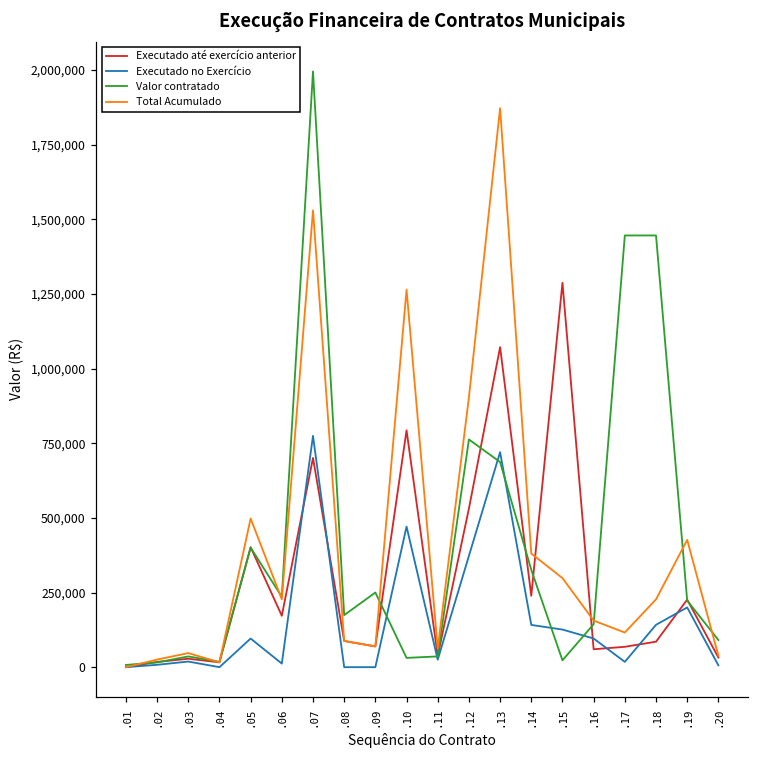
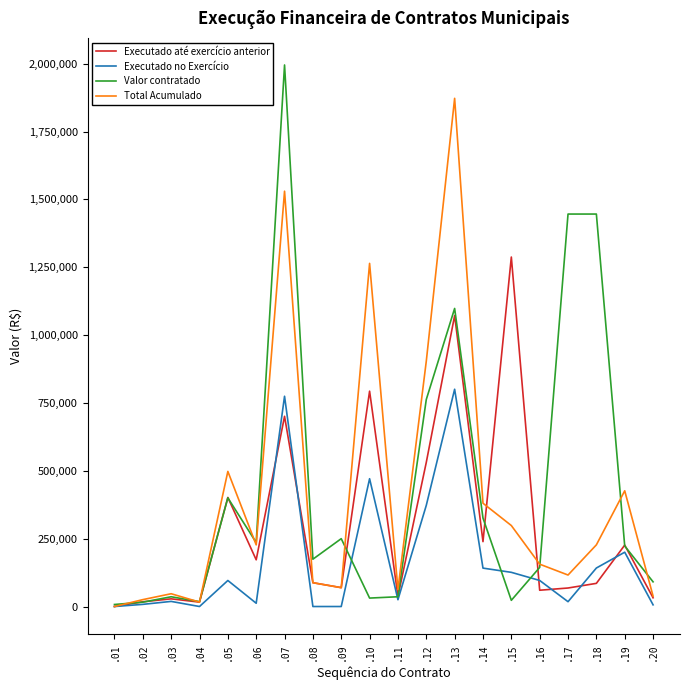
Executado no Exercício, .13: 720,000 -> 800,000
Valor contratado, .13: 690,000 -> 1,100,000
